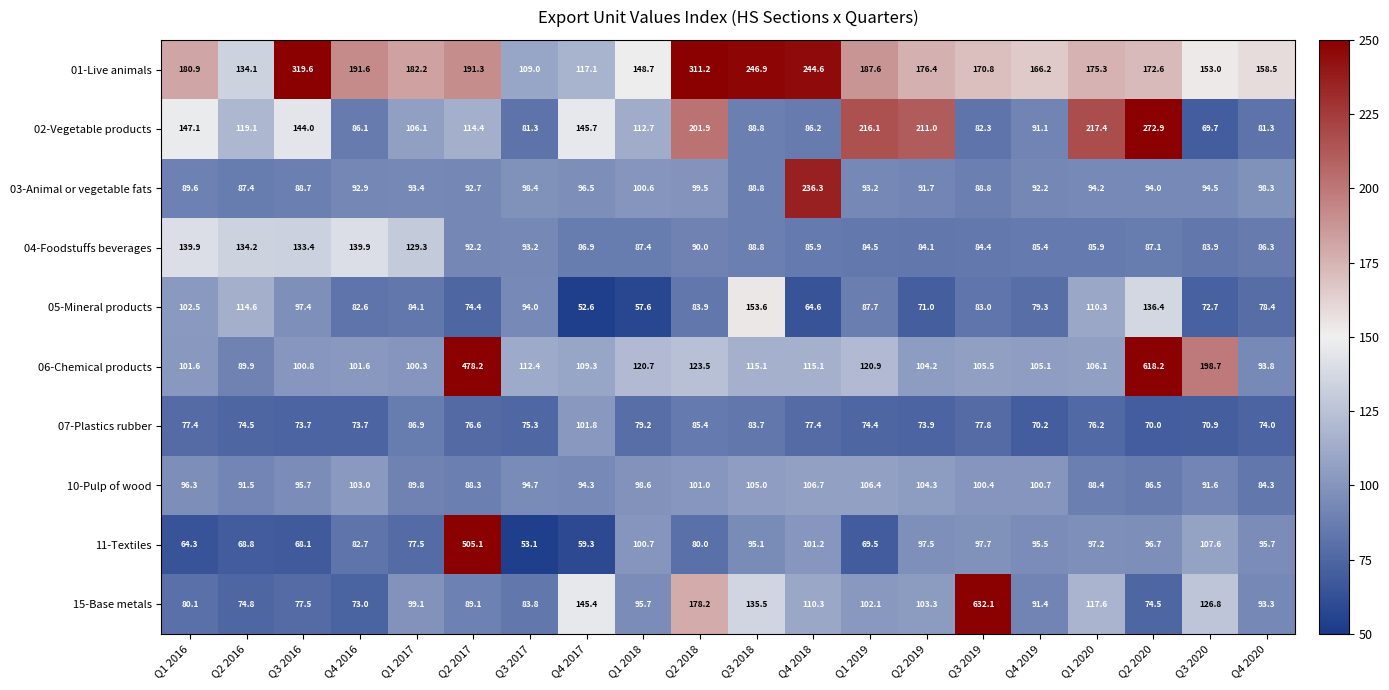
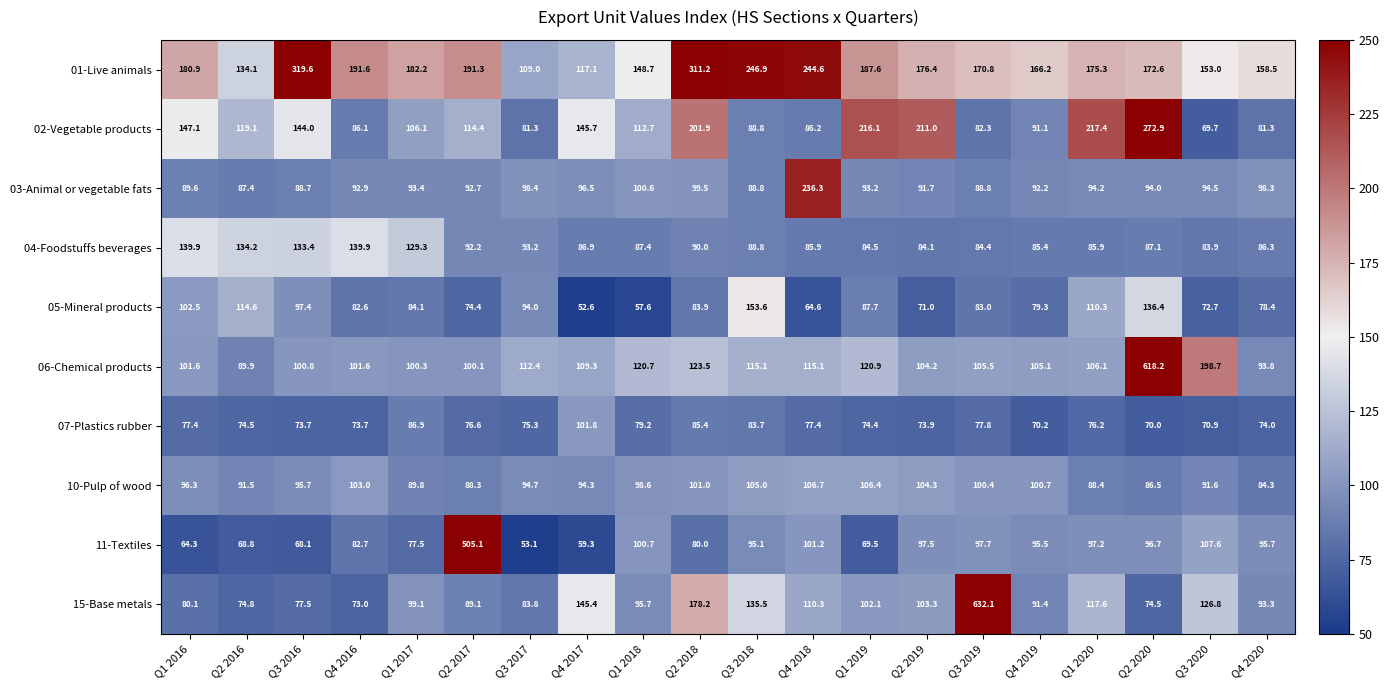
06-Chemical products, Q2 2017: 478.2 -> 100.1
